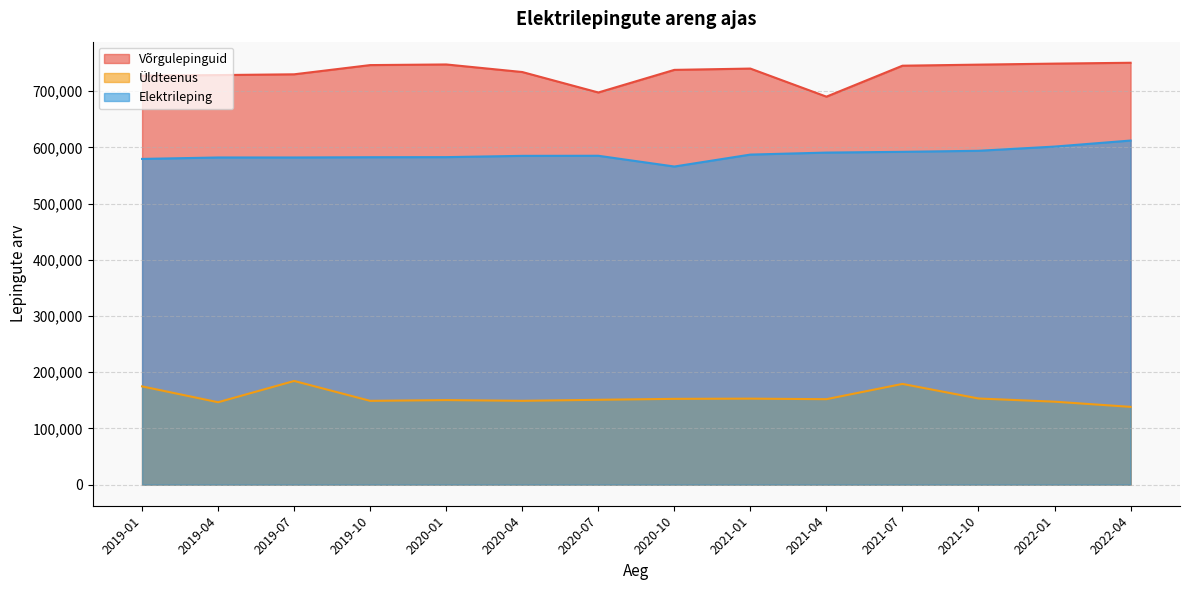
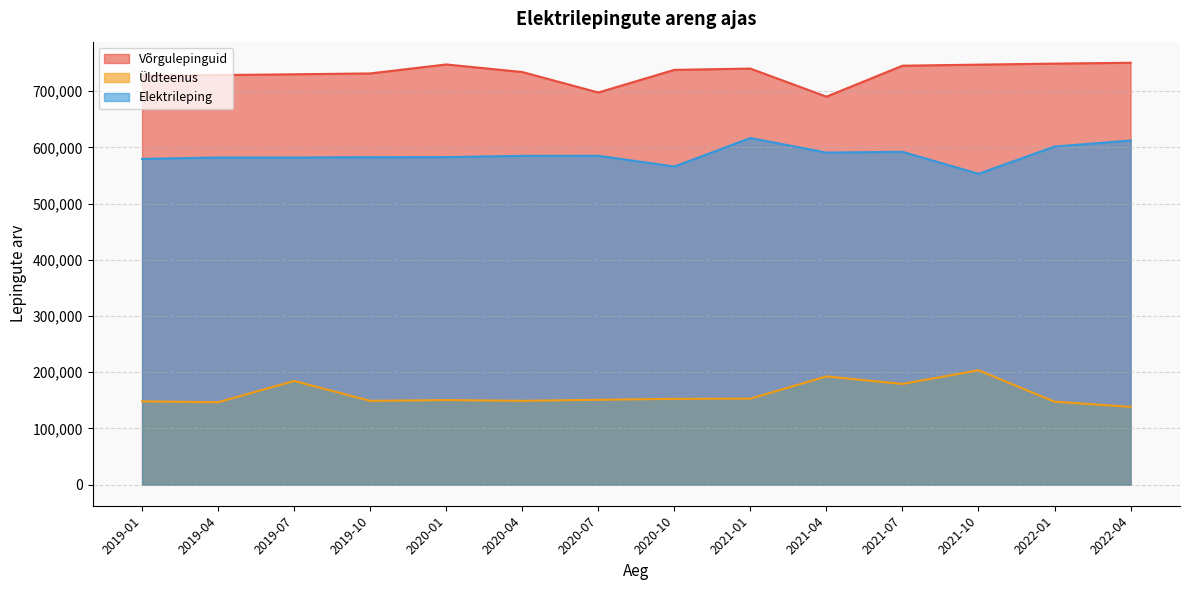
Üldteenus, 2019-01: 170,000 -> 150,000
Võrgulepinguid, 2019-10: 750,000 -> 730,000
Elektrileping, 2021-01: 590,000 -> 620,000
Üldteenus, 2021-04: 150,000 -> 190,000
Üldteenus, 2021-10: 150,000 -> 200,000
Elektrileping, 2021-10: 590,000 -> 550,000
